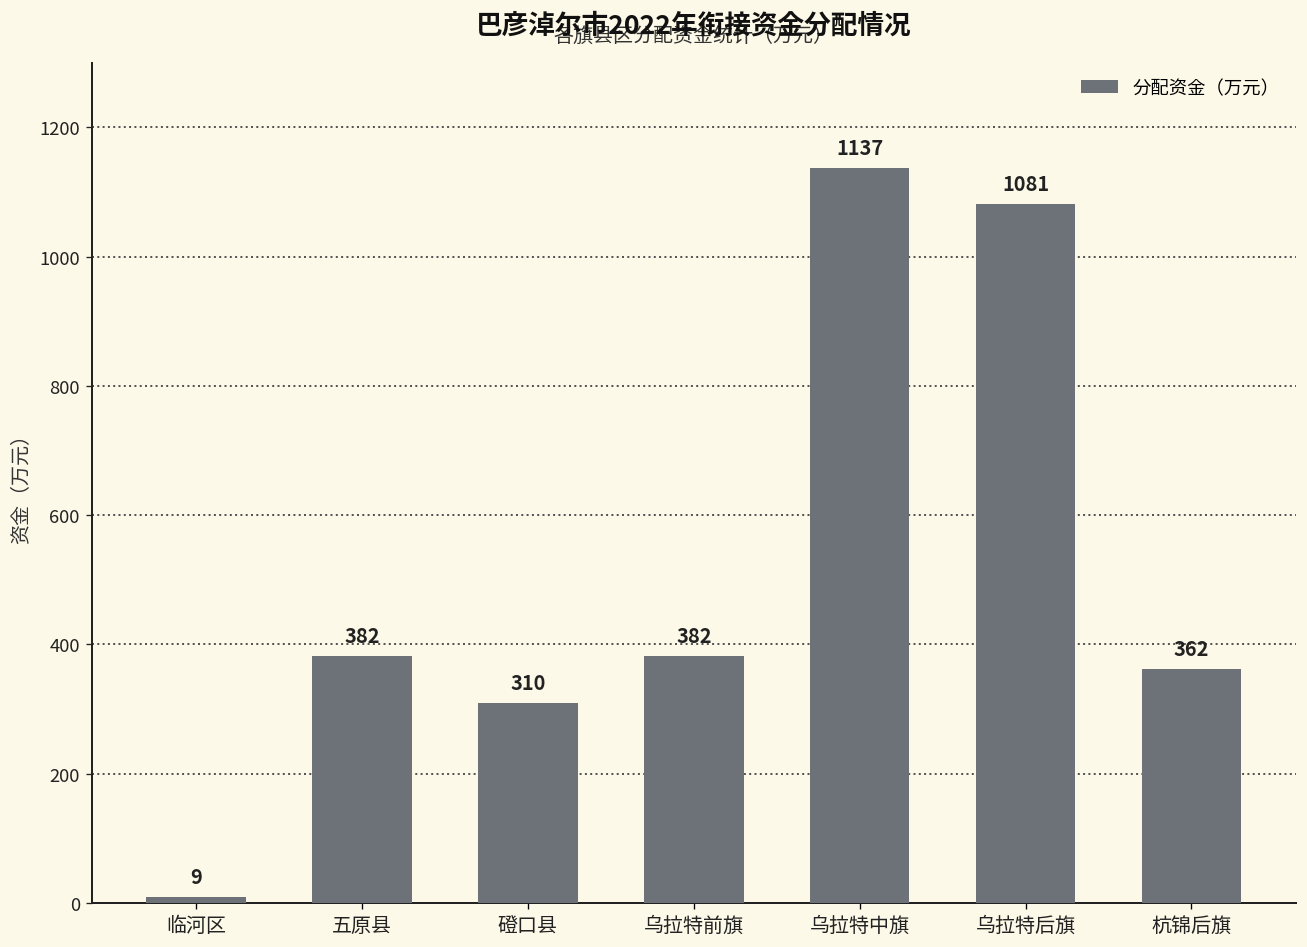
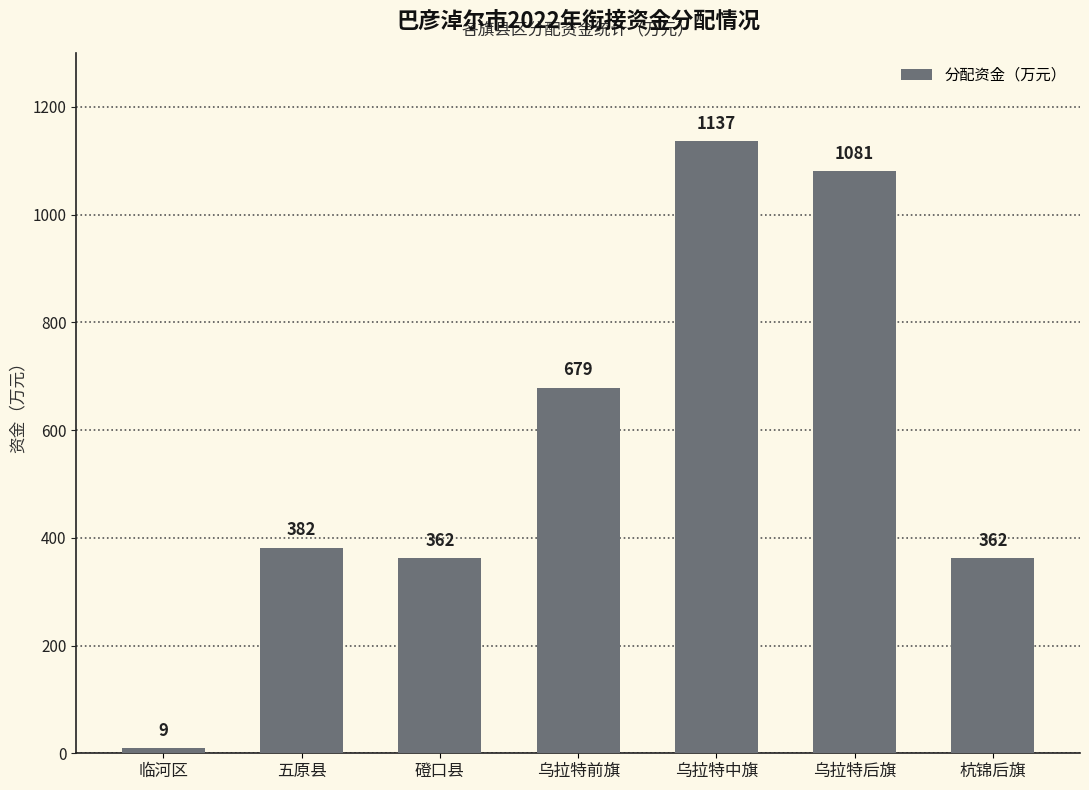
磴口县: 310 -> 362
乌拉特前旗: 382 -> 679
